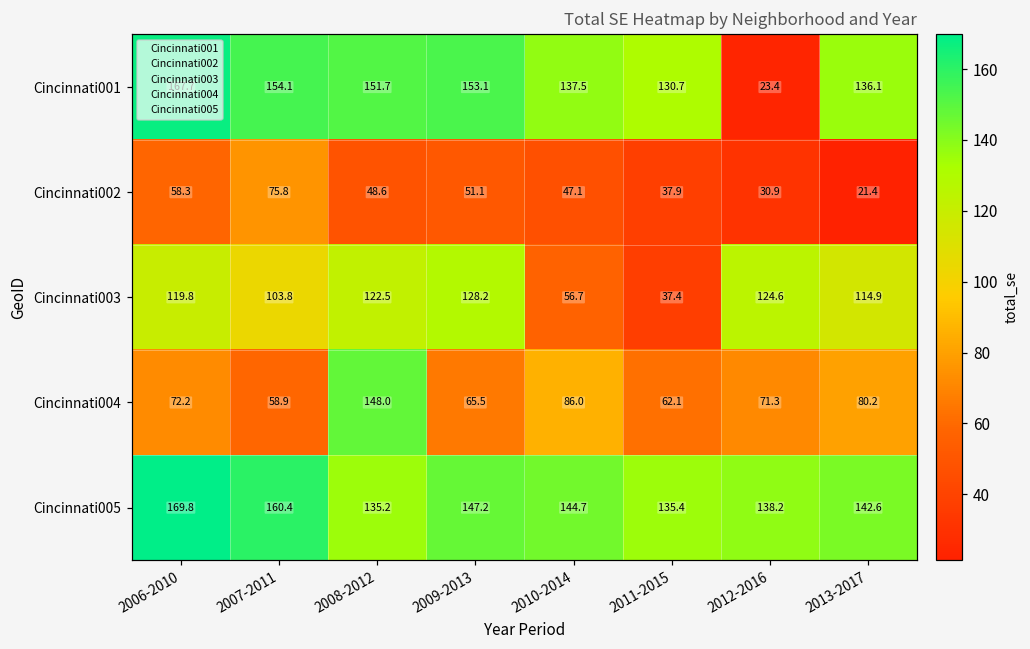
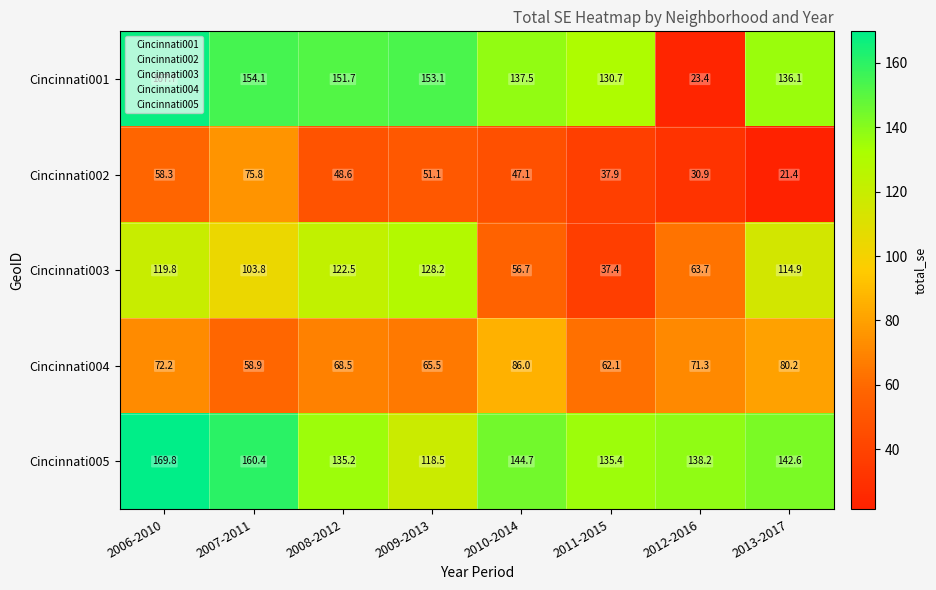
Cincinnati003, 2012-2016: 124.6 -> 63.7
Cincinnati004, 2008-2012: 148.0 -> 68.5
Cincinnati005, 2009-2013: 147.2 -> 118.5
